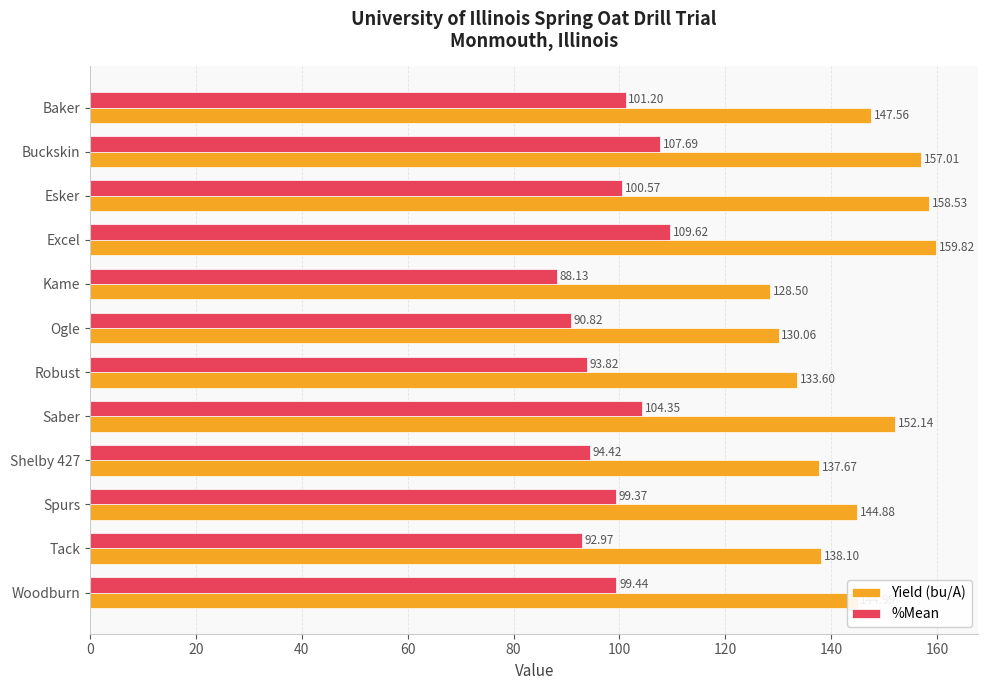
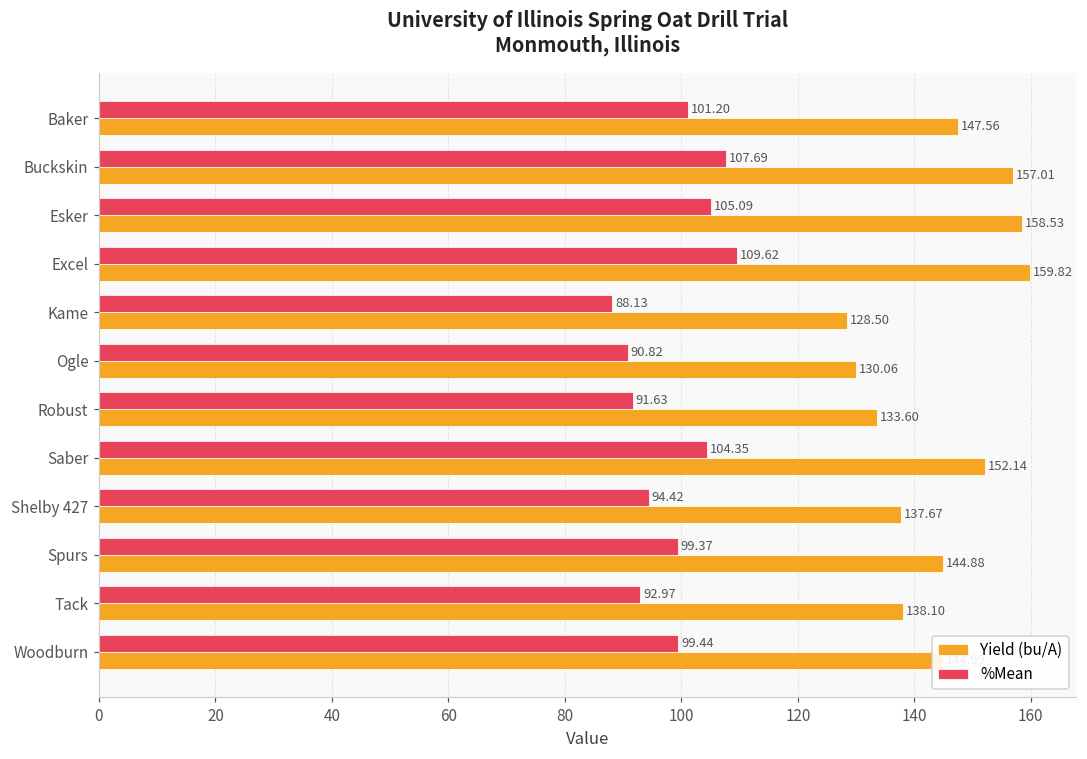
%Mean, Esker: 100.57 -> 105.09
%Mean, Robust: 93.82 -> 91.63
